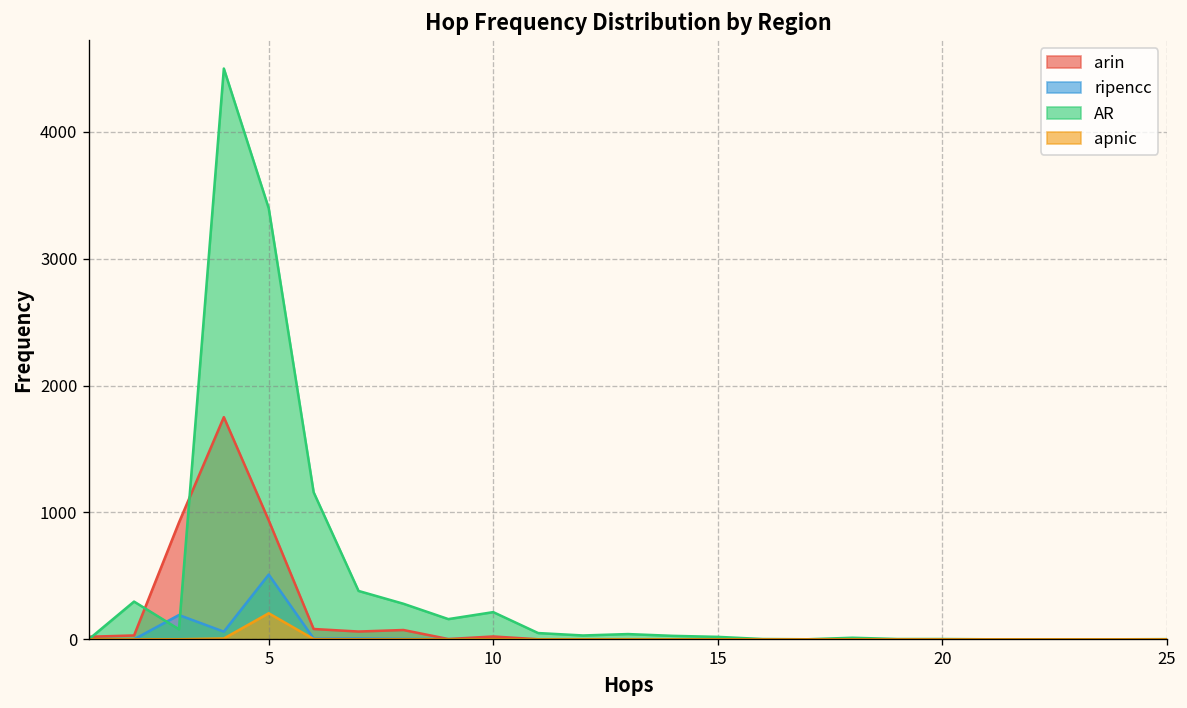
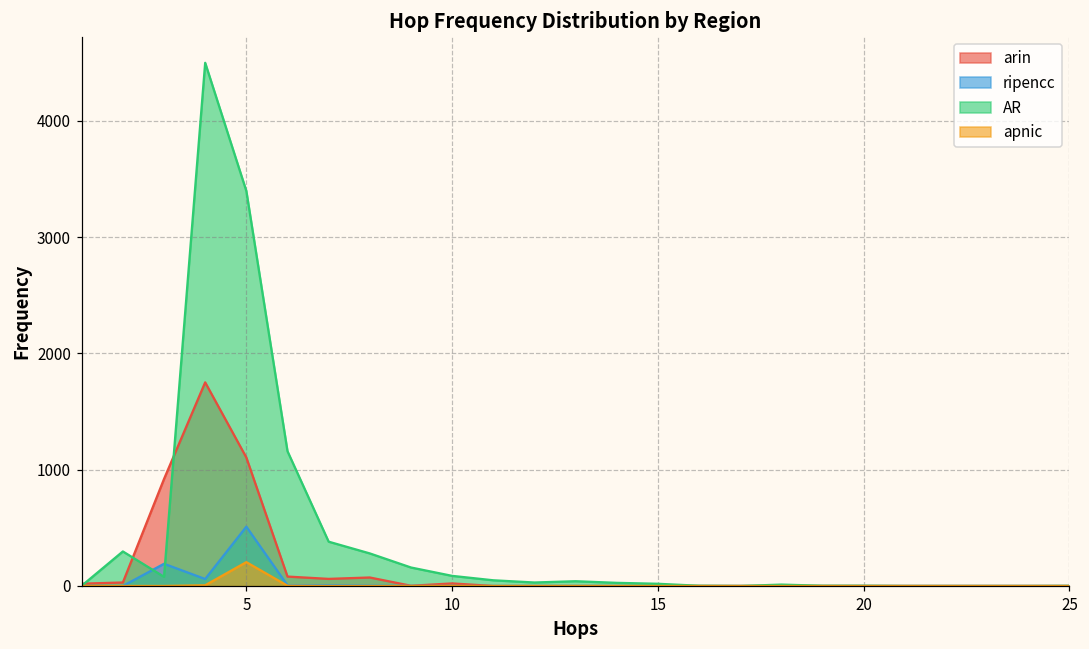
arin, 5: 940 -> 1110
AR, 10: 210 -> 90
